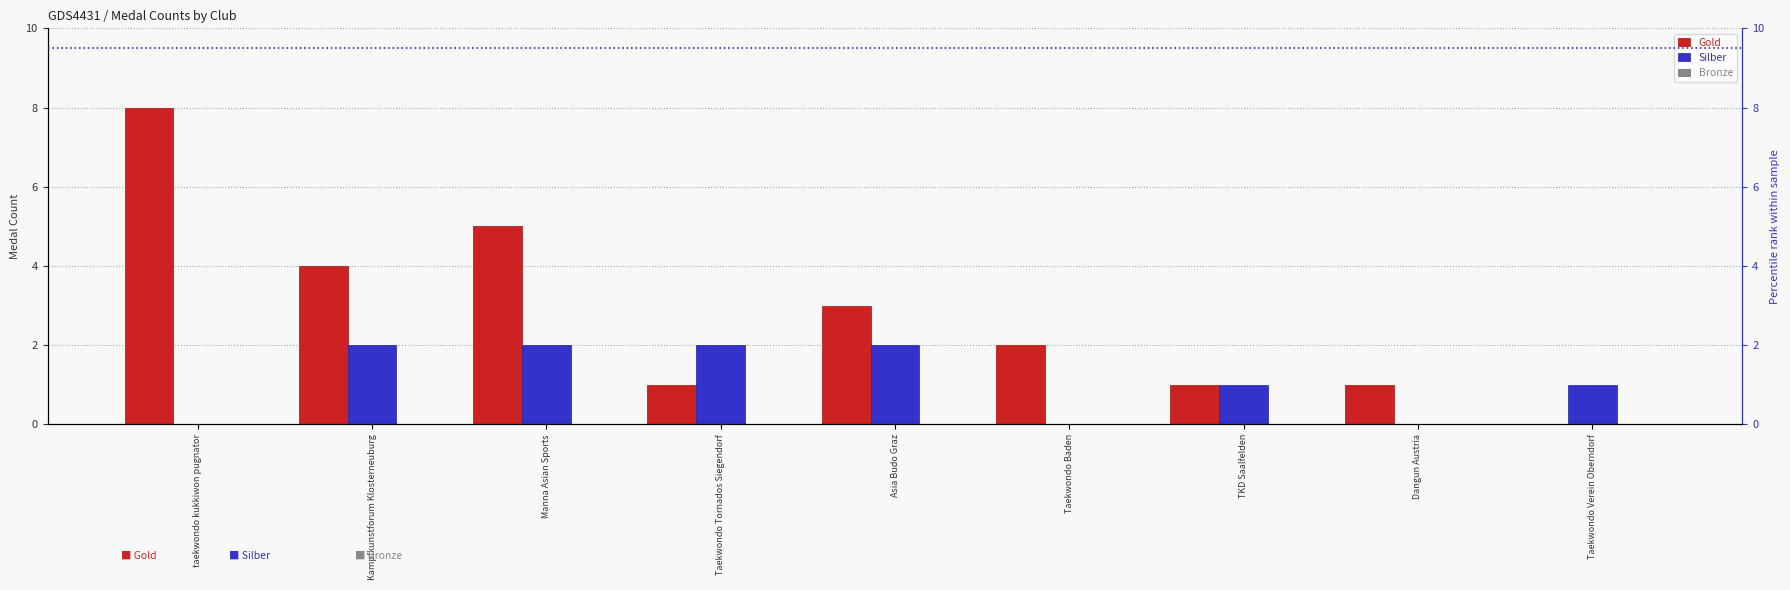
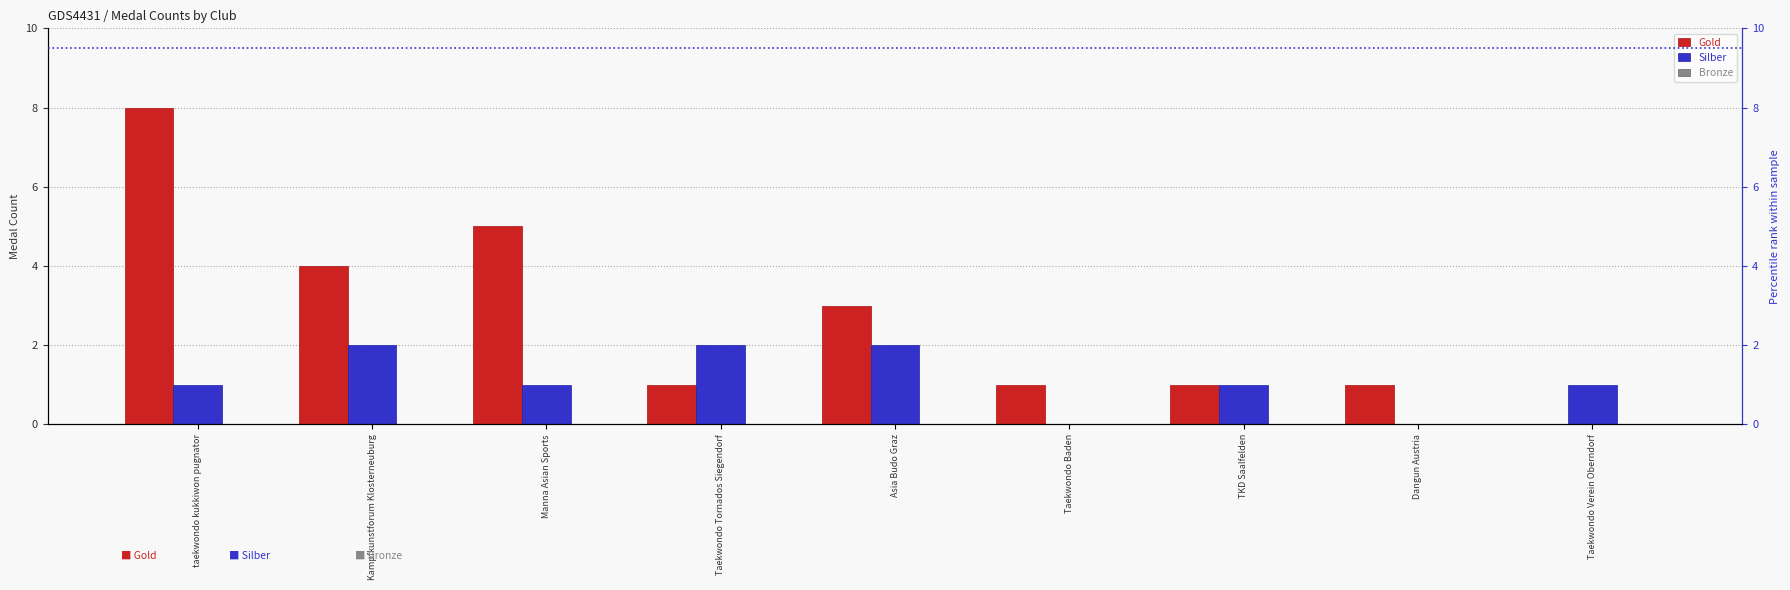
Silber, taekwondo kukkiwon pugnator: 0 -> 1
Silber, Manna Asian Sports: 2 -> 1
Gold, Taekwondo Baden: 2 -> 1
